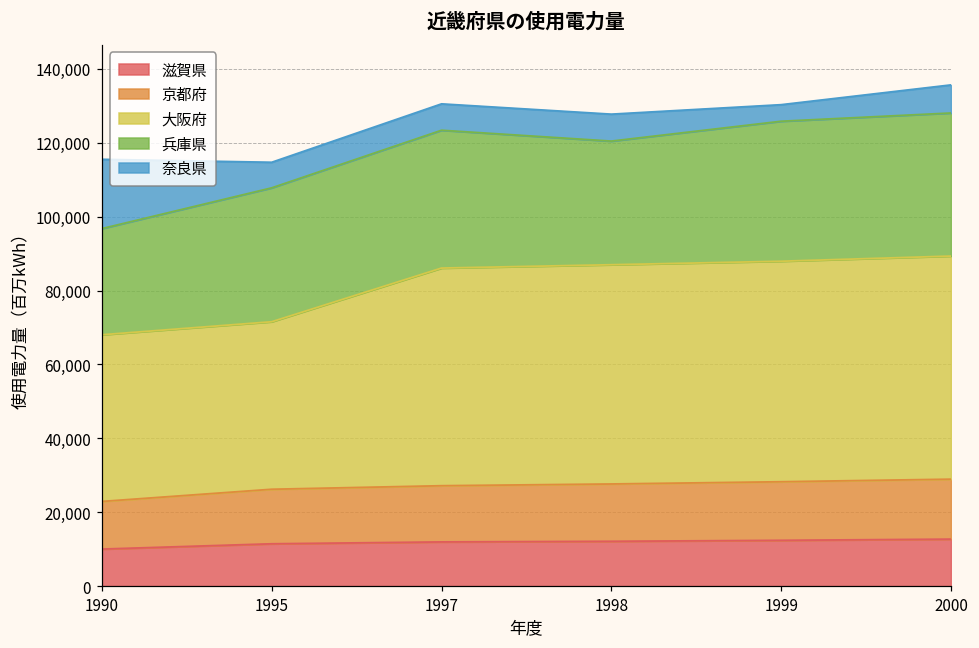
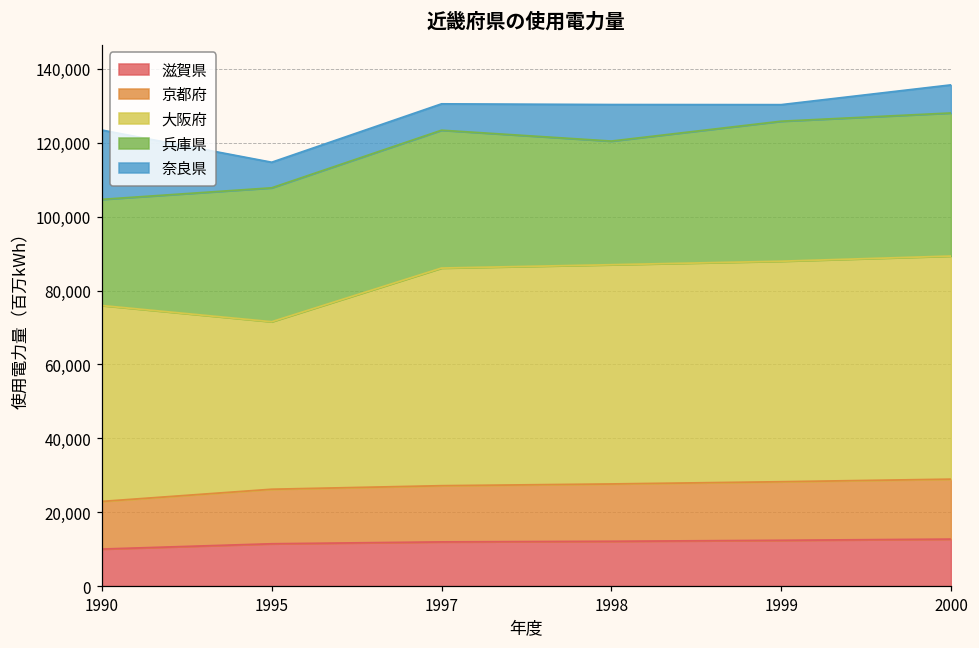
大阪府, 1990: 45,000 -> 53,000
奈良県, 1998: 7,000 -> 10,000
